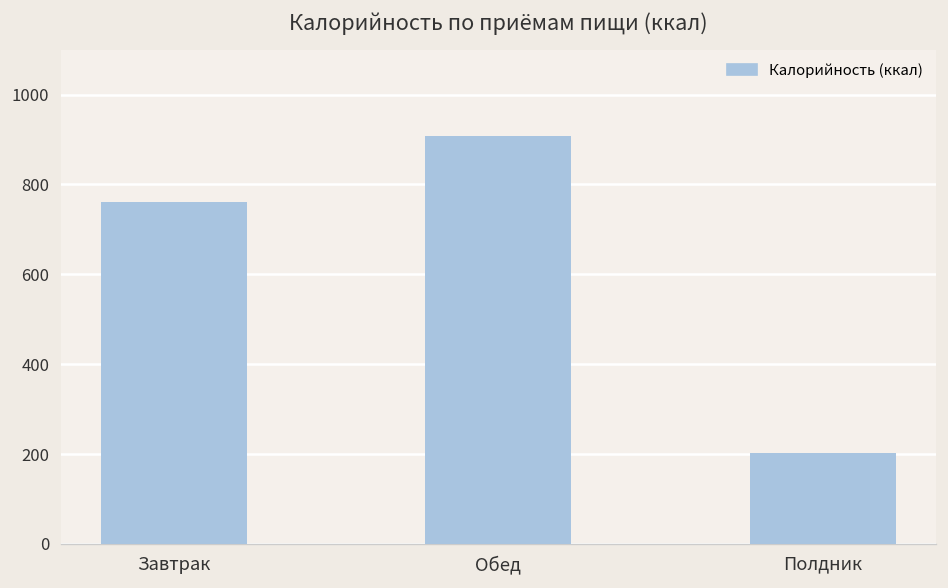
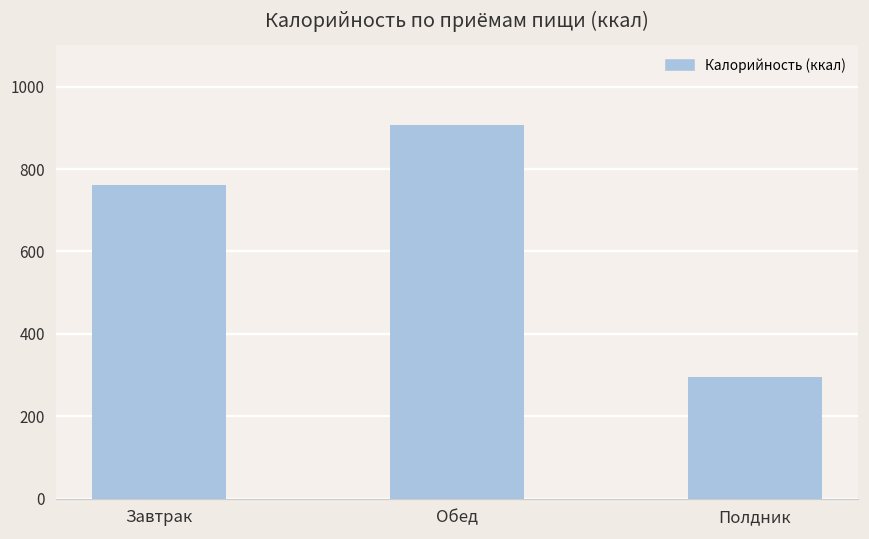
Полдник: 200 -> 290
